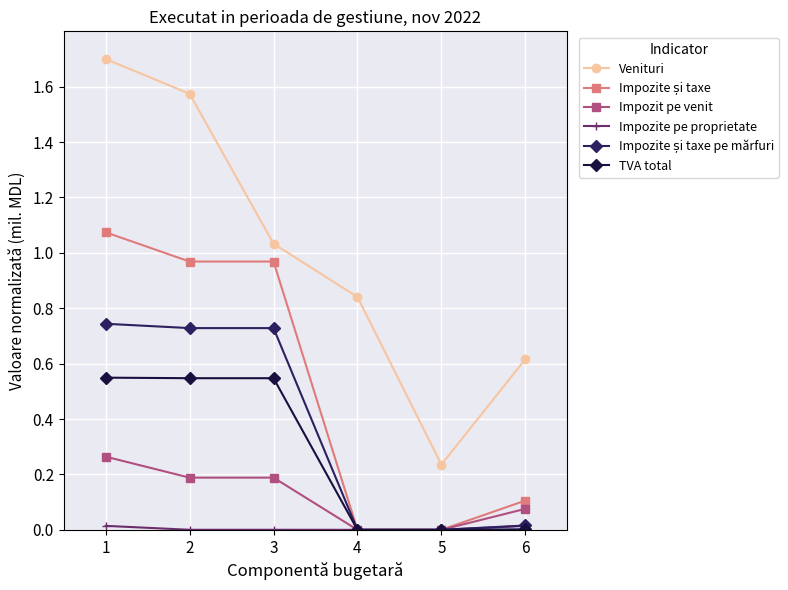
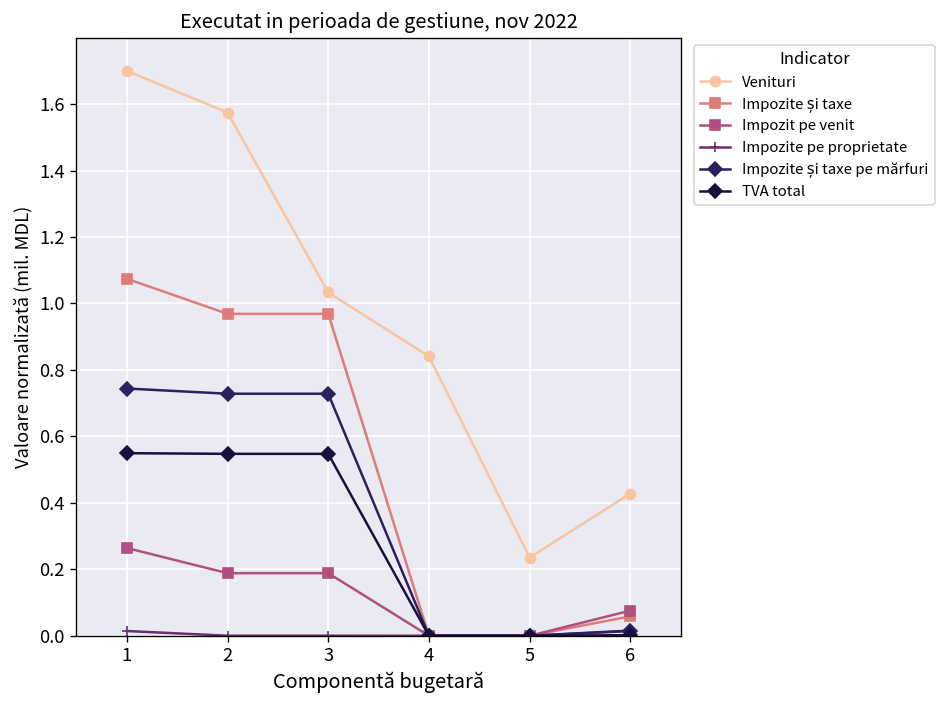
Venituri, 6: 0.62 -> 0.43
Impozite și taxe, 6: 0.11 -> 0.06
